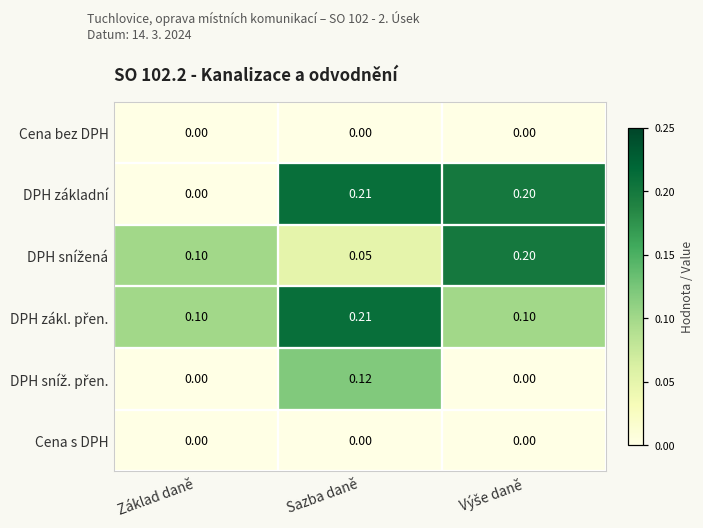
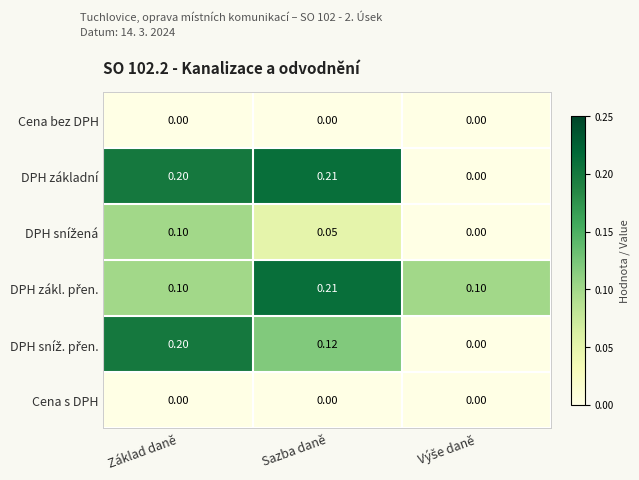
DPH základní, Základ daně: 0.00 -> 0.20
DPH základní, Výše daně: 0.20 -> 0.00
DPH snížená, Výše daně: 0.20 -> 0.00
DPH sníž. přen., Základ daně: 0.00 -> 0.20
